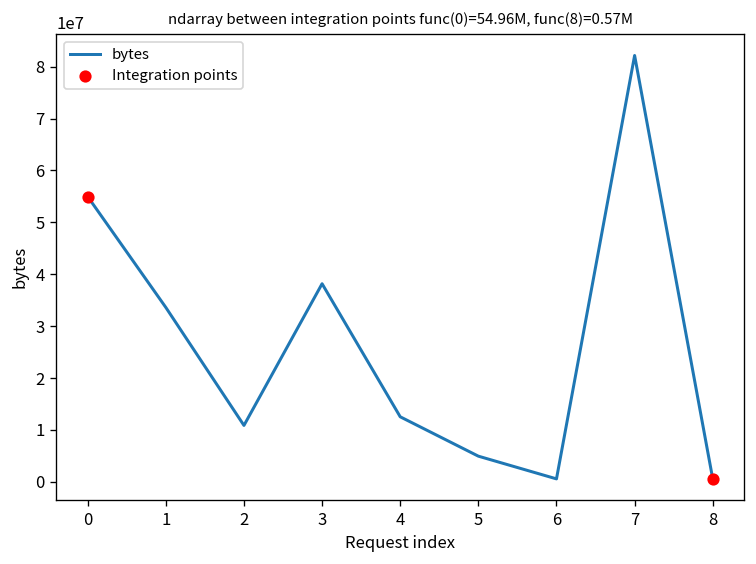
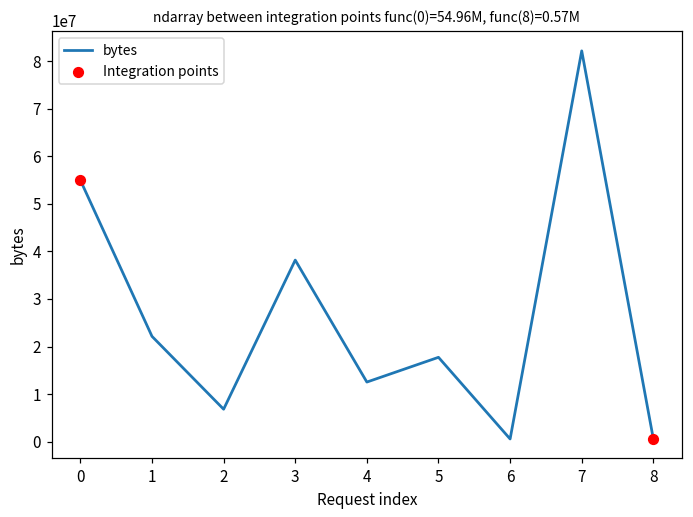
bytes, 1: 34000000 -> 22000000
bytes, 2: 11000000 -> 7000000
bytes, 5: 5000000 -> 18000000
